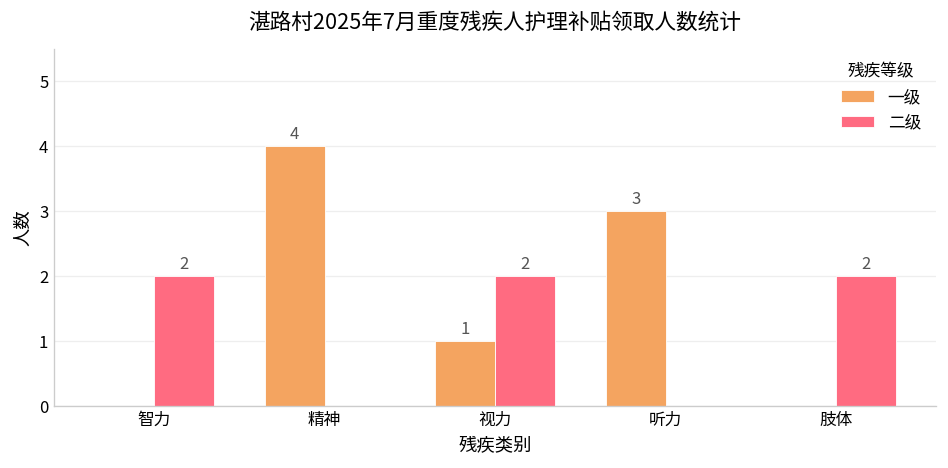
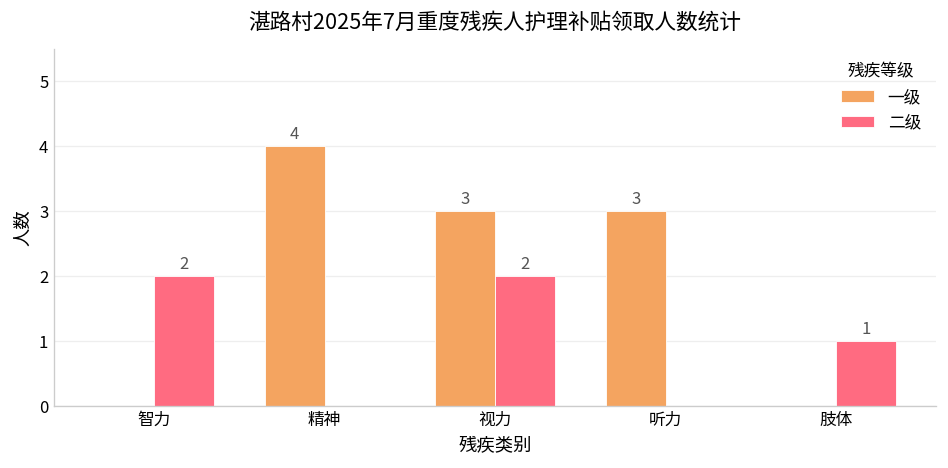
一级, 视力: 1 -> 3
二级, 肢体: 2 -> 1
